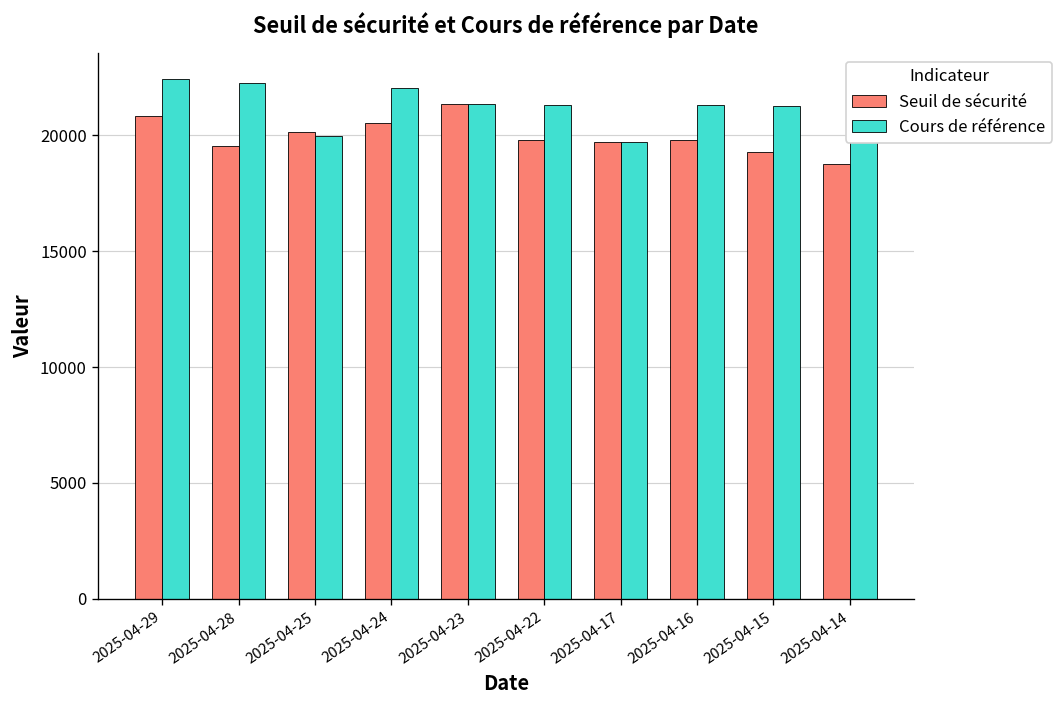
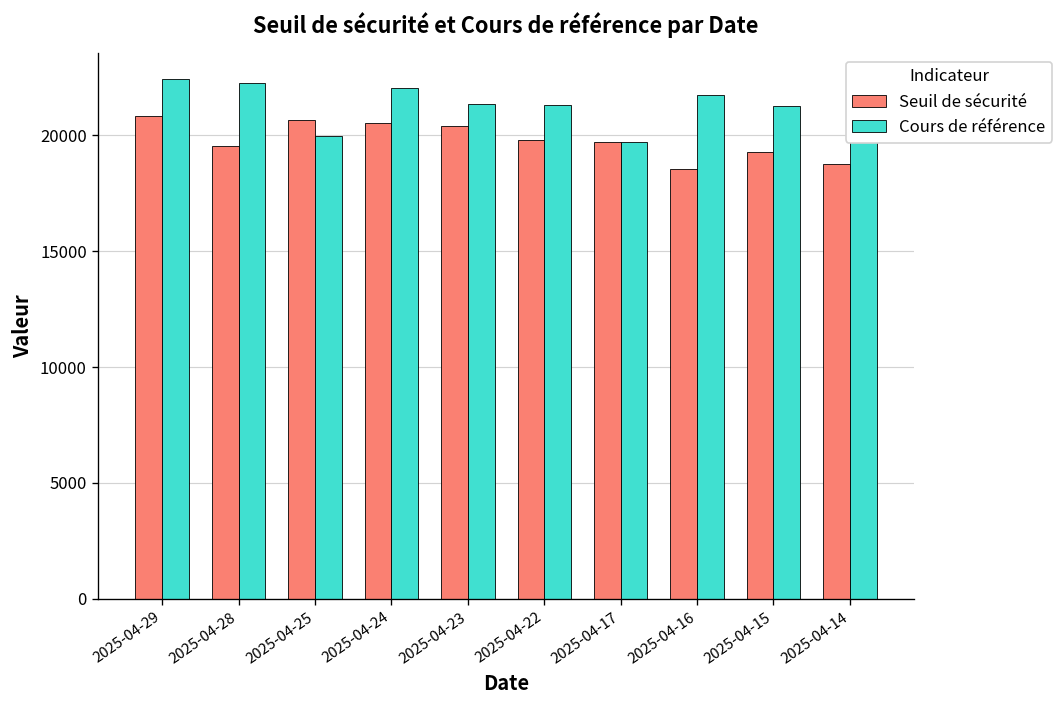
Seuil de sécurité, 2025-04-25: 20200 -> 20700
Seuil de sécurité, 2025-04-23: 21400 -> 20400
Seuil de sécurité, 2025-04-16: 19800 -> 18500
Cours de référence, 2025-04-16: 21300 -> 21800
